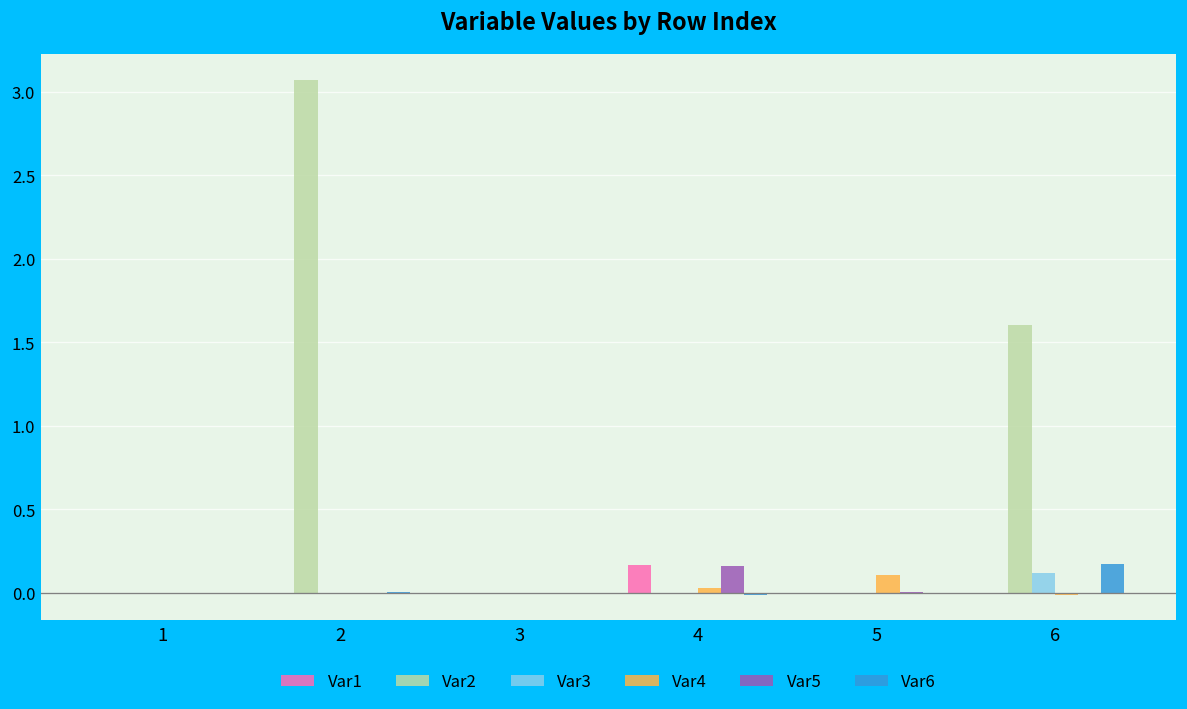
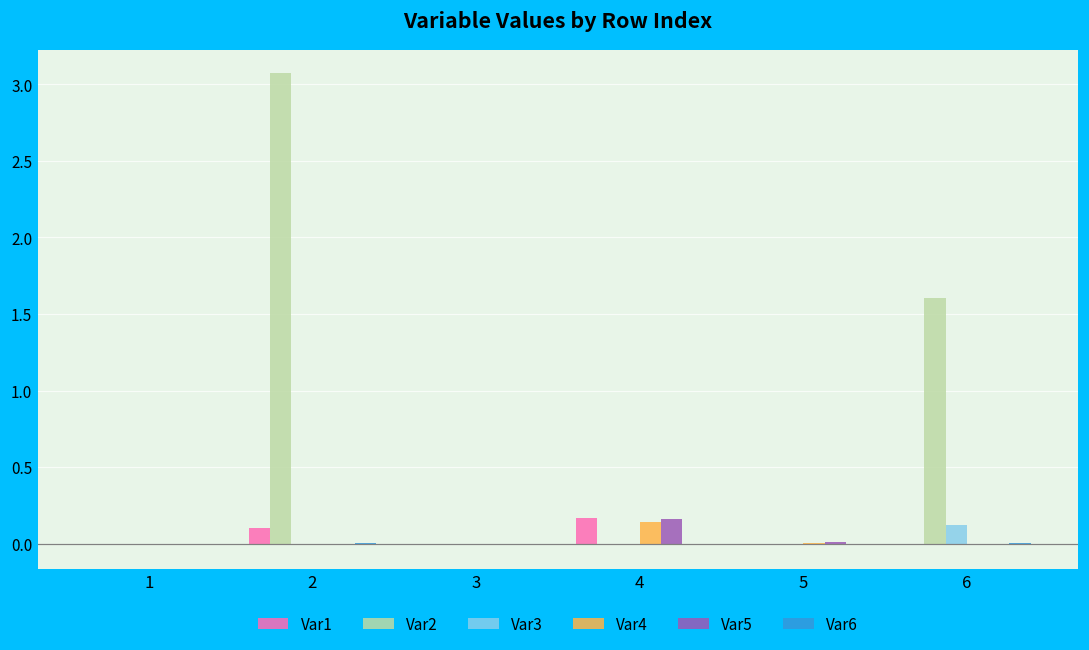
Var1, 2: 0.00 -> 0.10
Var4, 4: 0.03 -> 0.14
Var4, 5: 0.11 -> 0.01
Var6, 6: 0.17 -> 0.01
